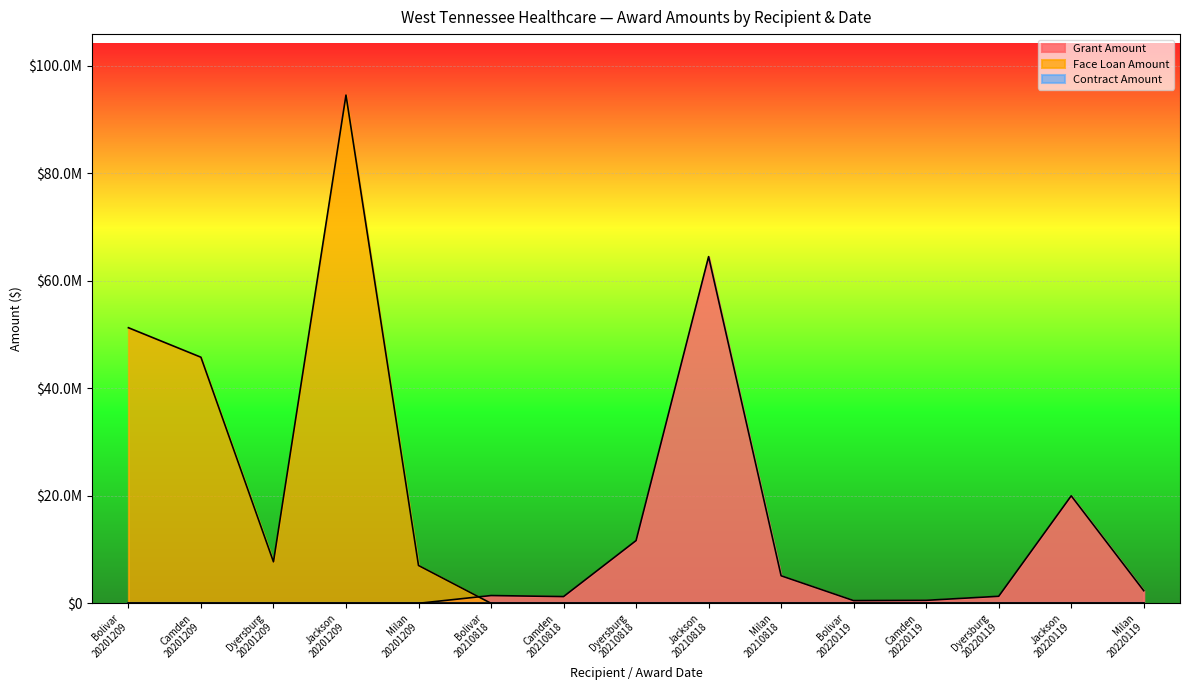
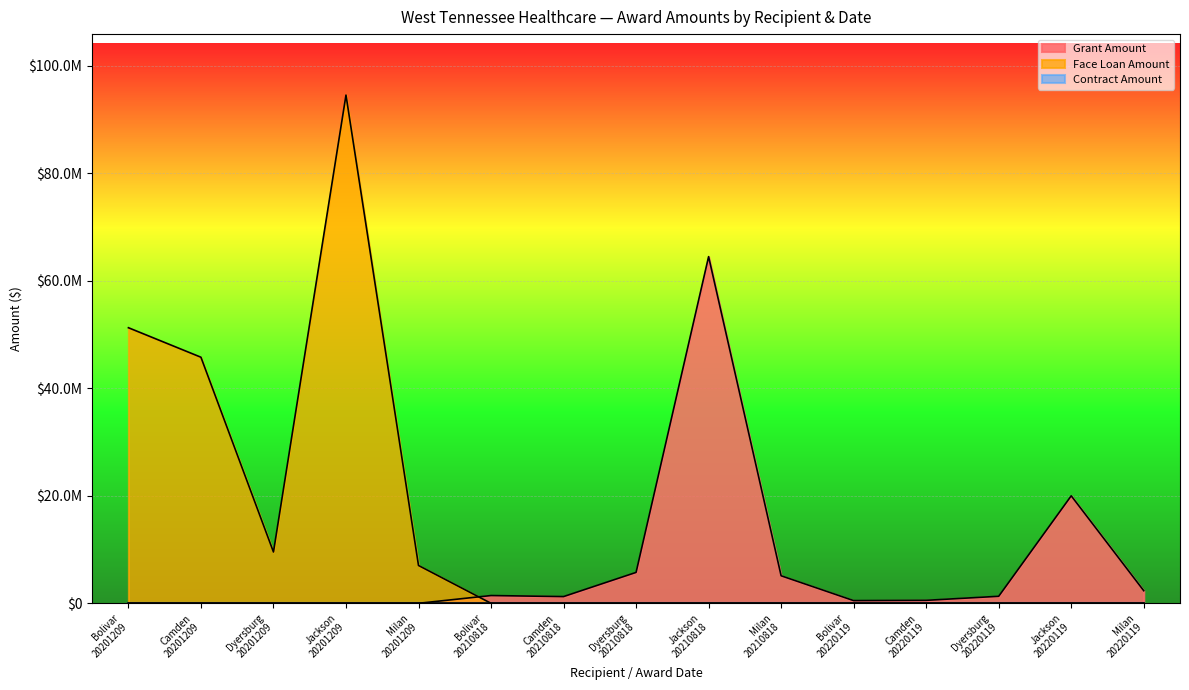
Face Loan Amount, Dyersburg 20201209: $8000000 -> $10000000
Grant Amount, Dyersburg 20210818: $12000000 -> $6000000
